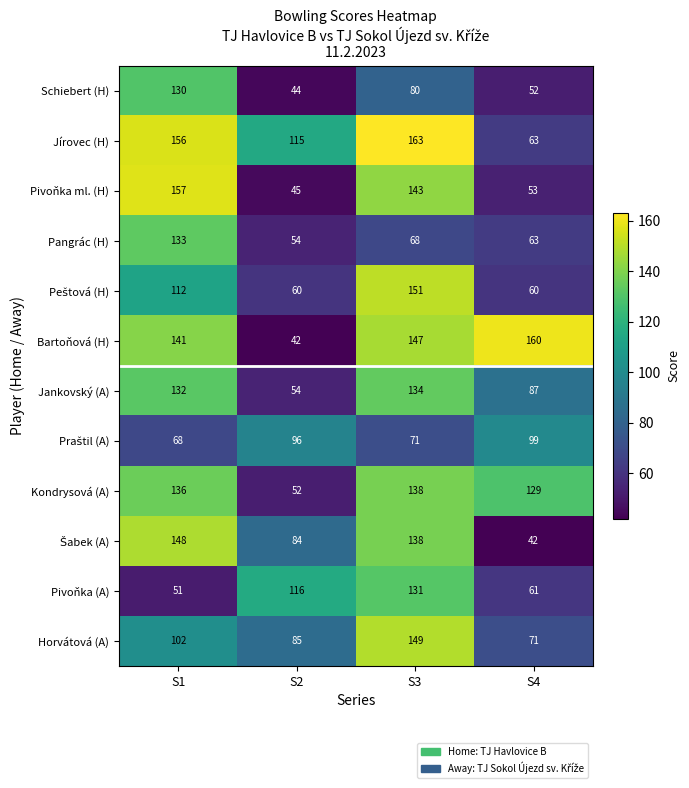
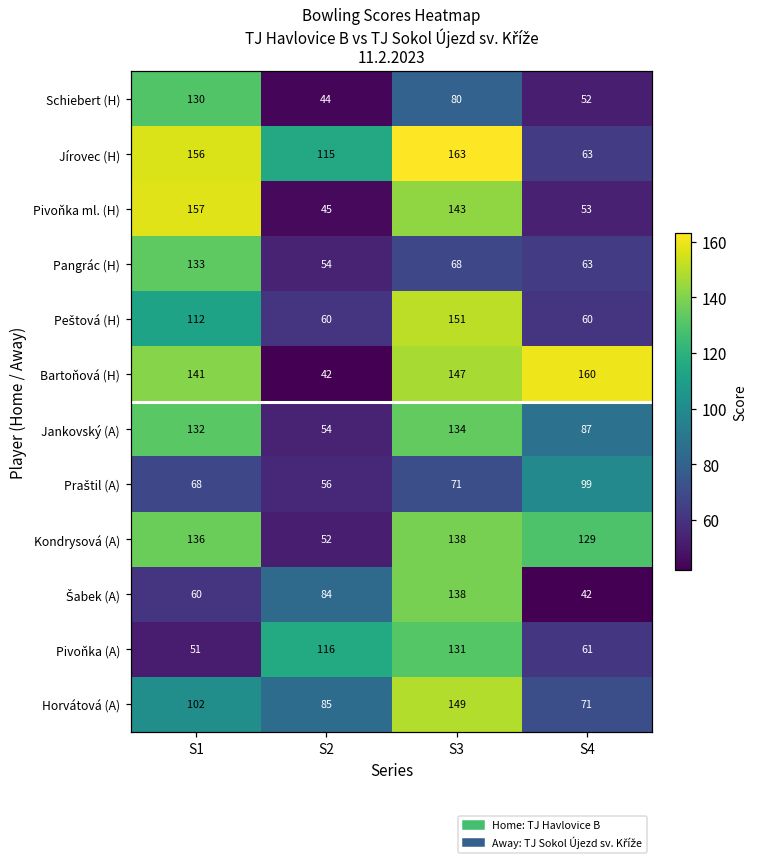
Praštil (A), S2: 96 -> 56
Šabek (A), S1: 148 -> 60
